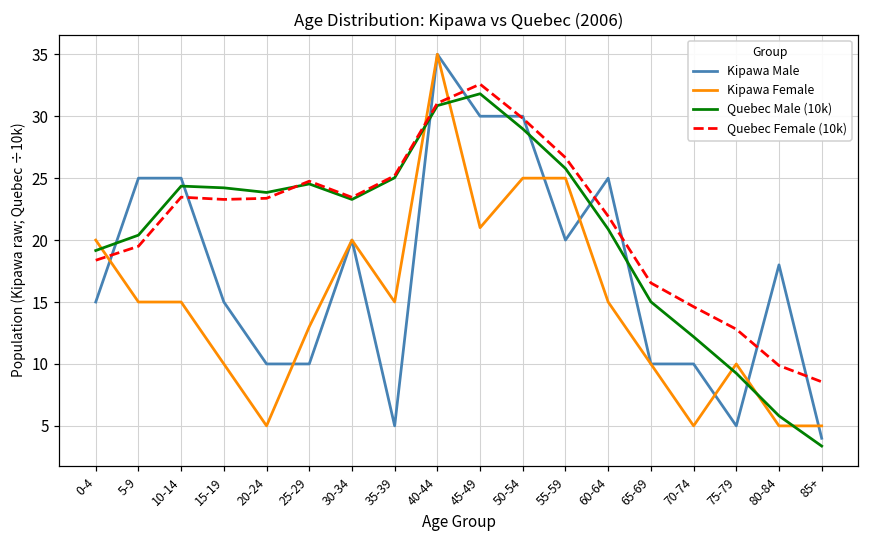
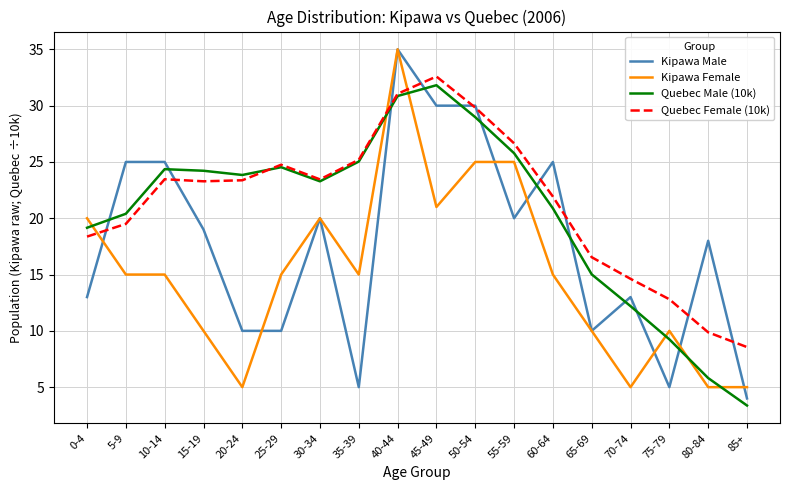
Kipawa Male, 0-4: 15 -> 13
Kipawa Male, 15-19: 15 -> 19
Kipawa Female, 25-29: 13 -> 15
Kipawa Male, 70-74: 10 -> 13
